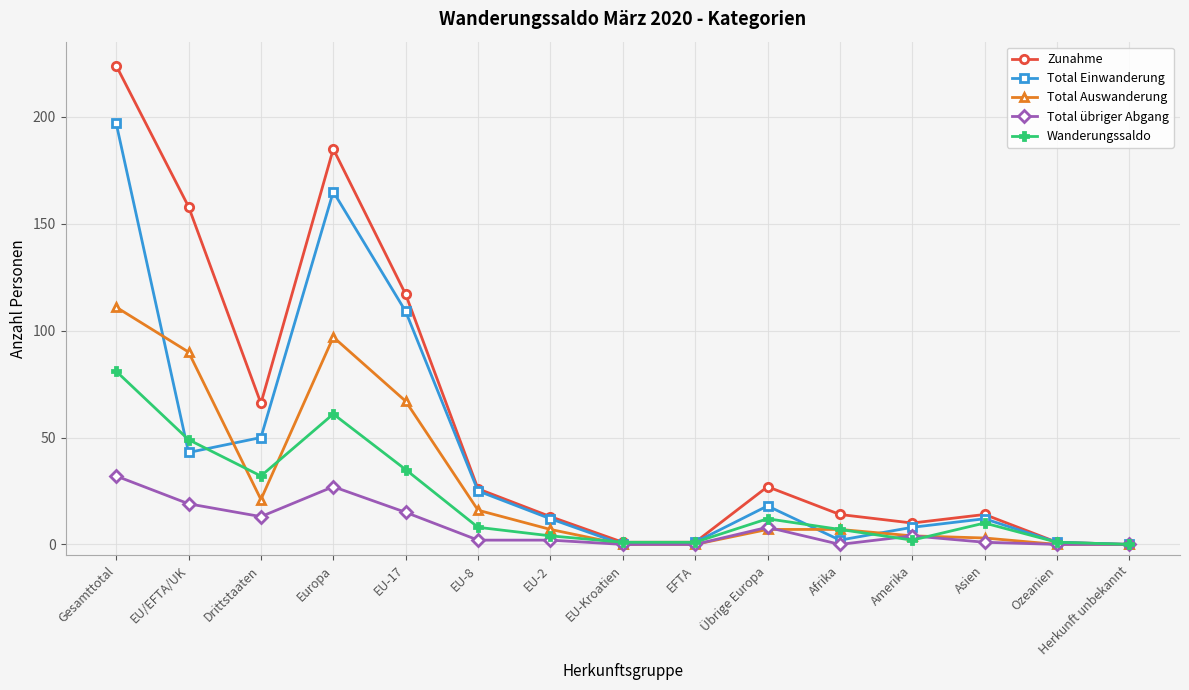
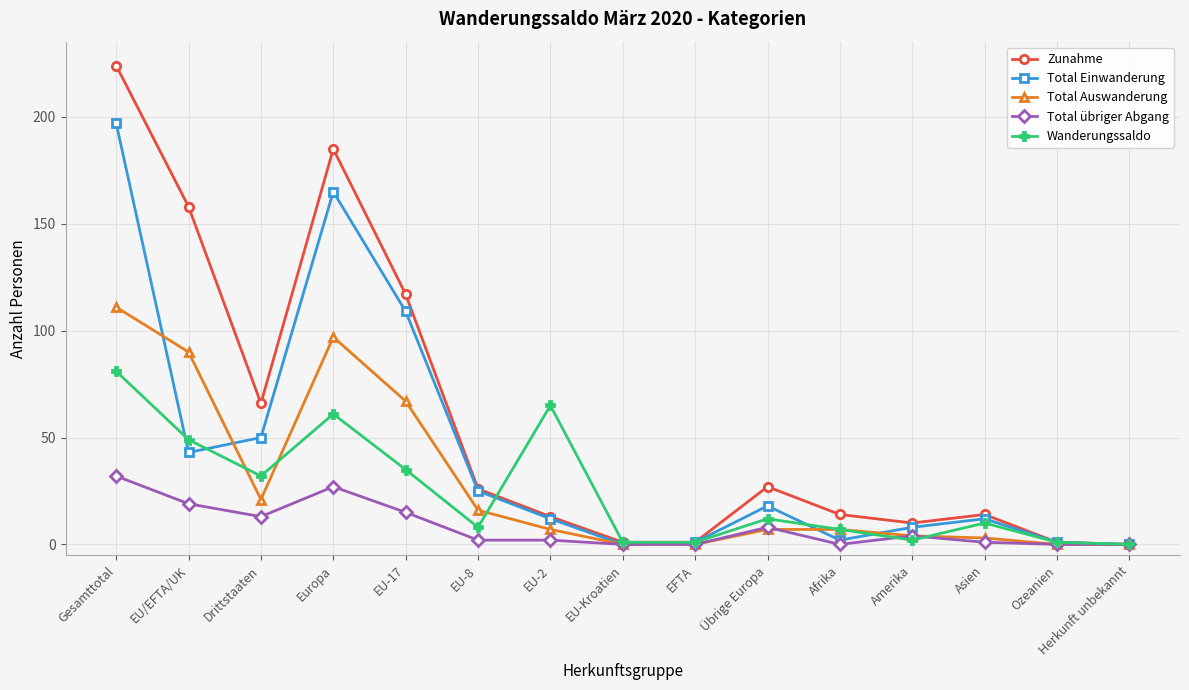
Wanderungssaldo, EU-2: 4 -> 65
